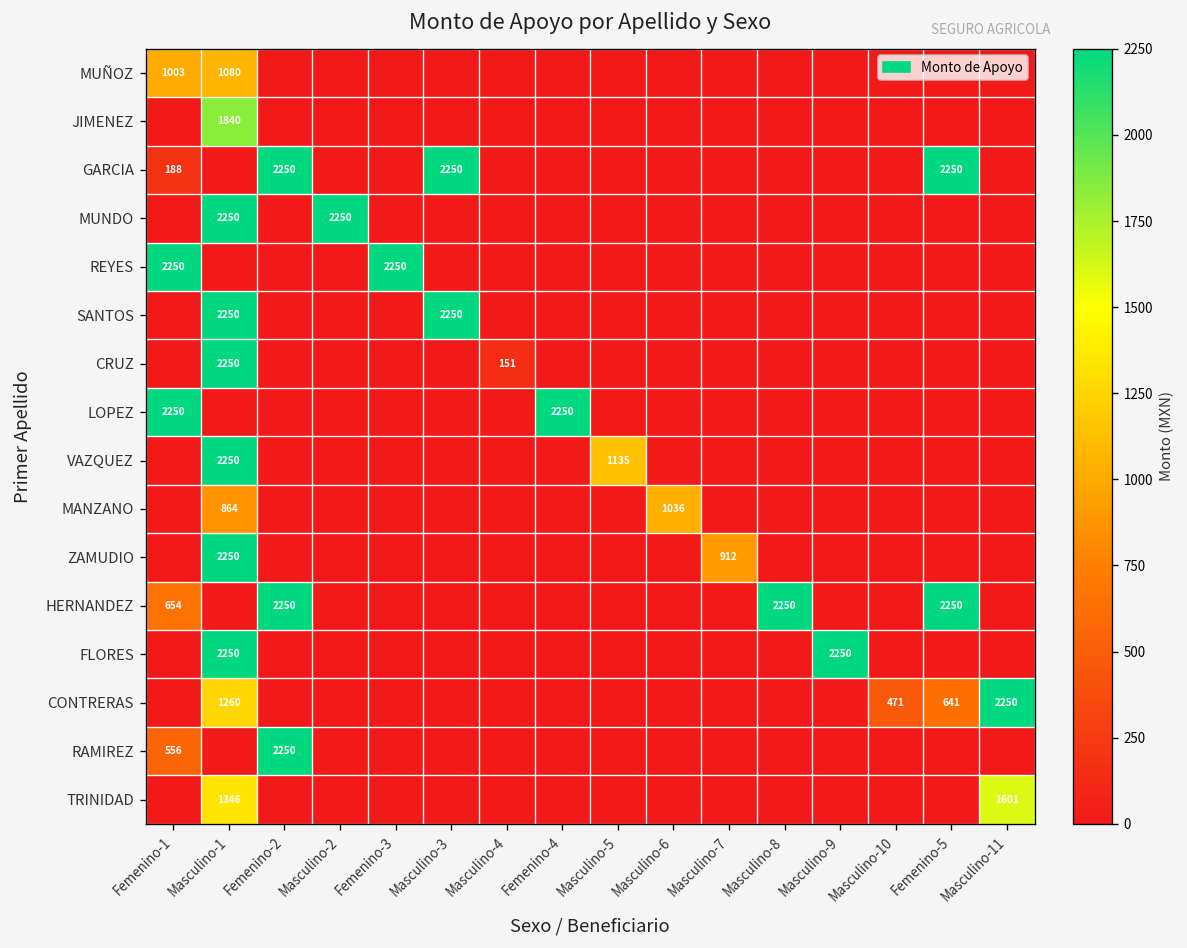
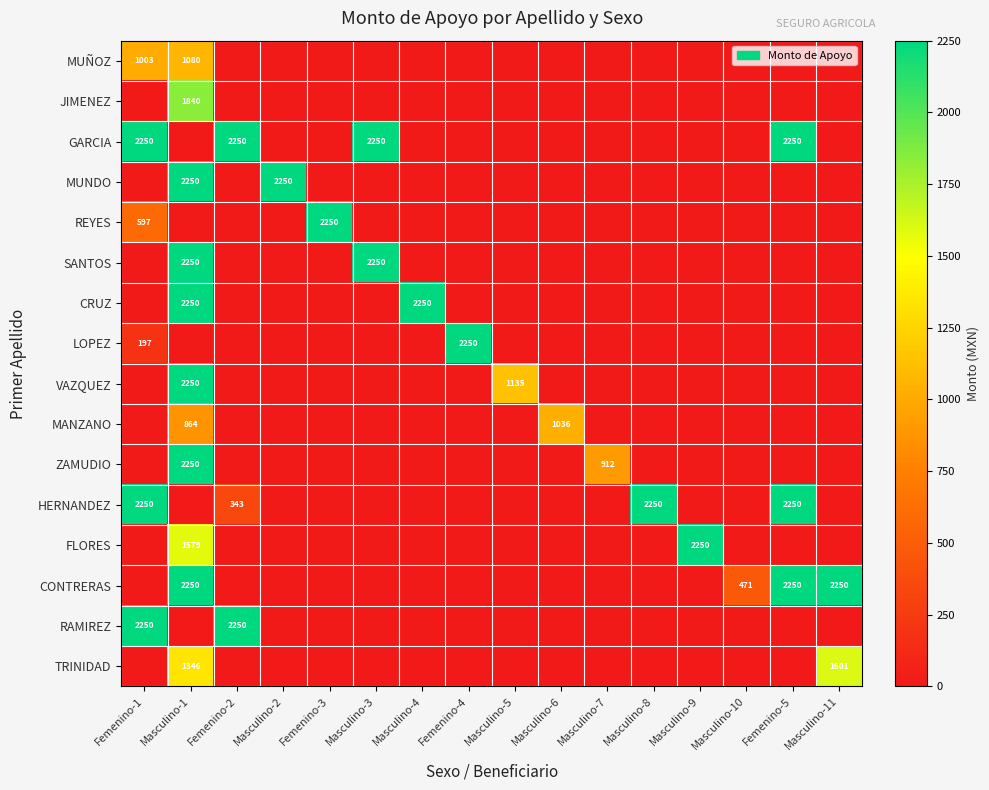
GARCIA, Femenino-1: 188 -> 2250
REYES, Femenino-1: 2250 -> 597
CRUZ, Masculino-4: 151 -> 2250
LOPEZ, Femenino-1: 2250 -> 197
HERNANDEZ, Femenino-1: 654 -> 2250
HERNANDEZ, Femenino-2: 2250 -> 343
FLORES, Masculino-1: 2250 -> 1579
CONTRERAS, Masculino-1: 1260 -> 2250
CONTRERAS, Femenino-5: 641 -> 2250
RAMIREZ, Femenino-1: 556 -> 2250
